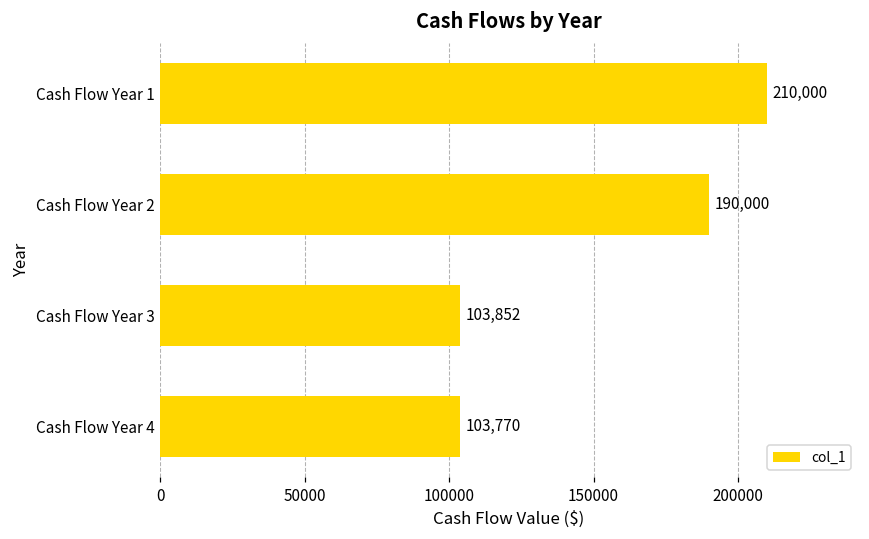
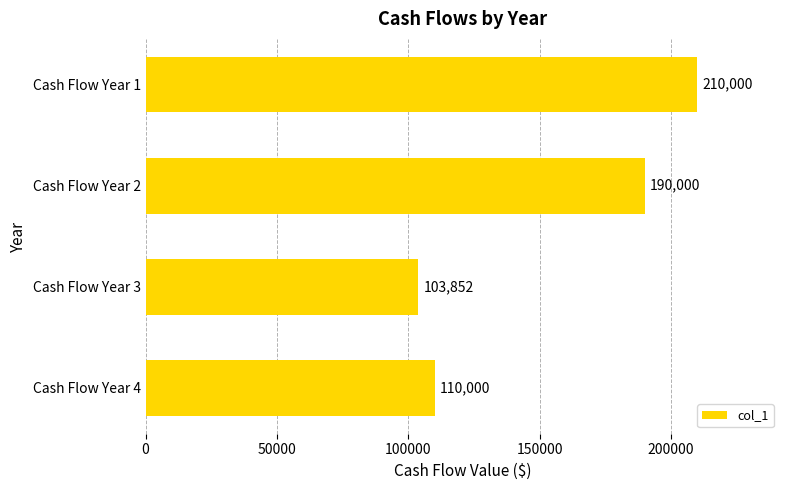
Cash Flow Year 4: 103,770 -> 110,000
